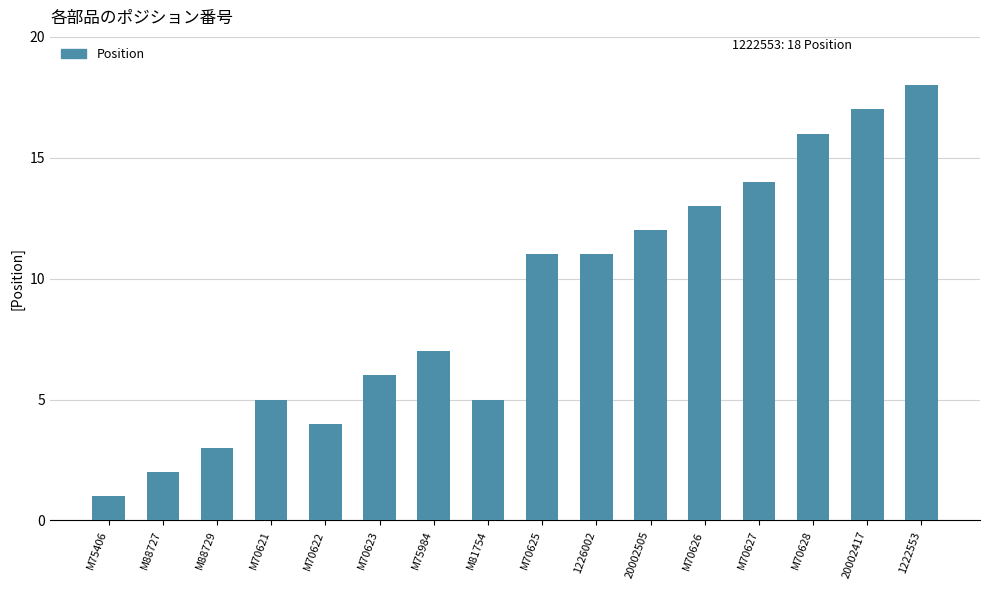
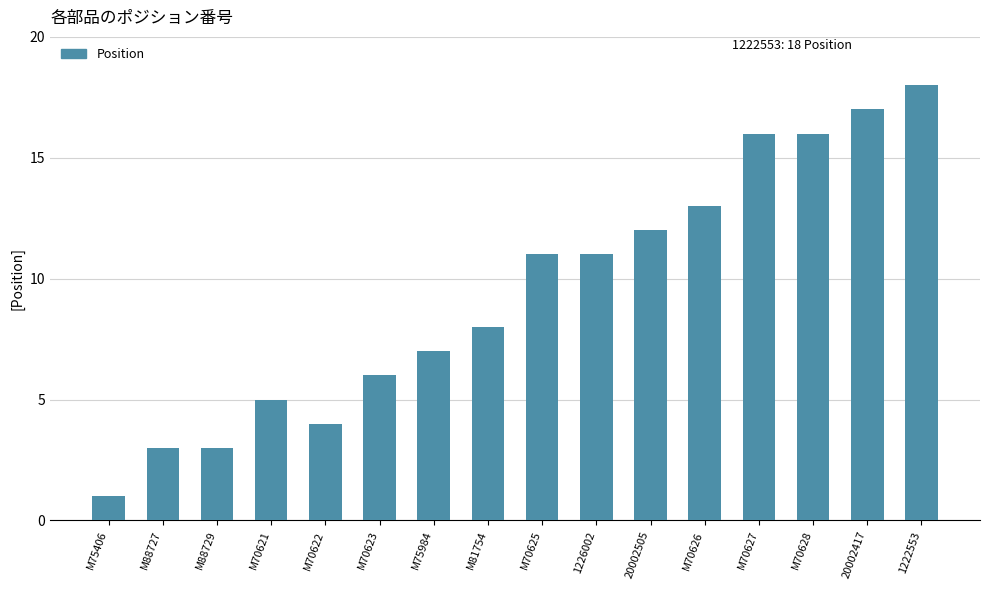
M88727: 2 -> 3
M81754: 5 -> 8
M70627: 14 -> 16
